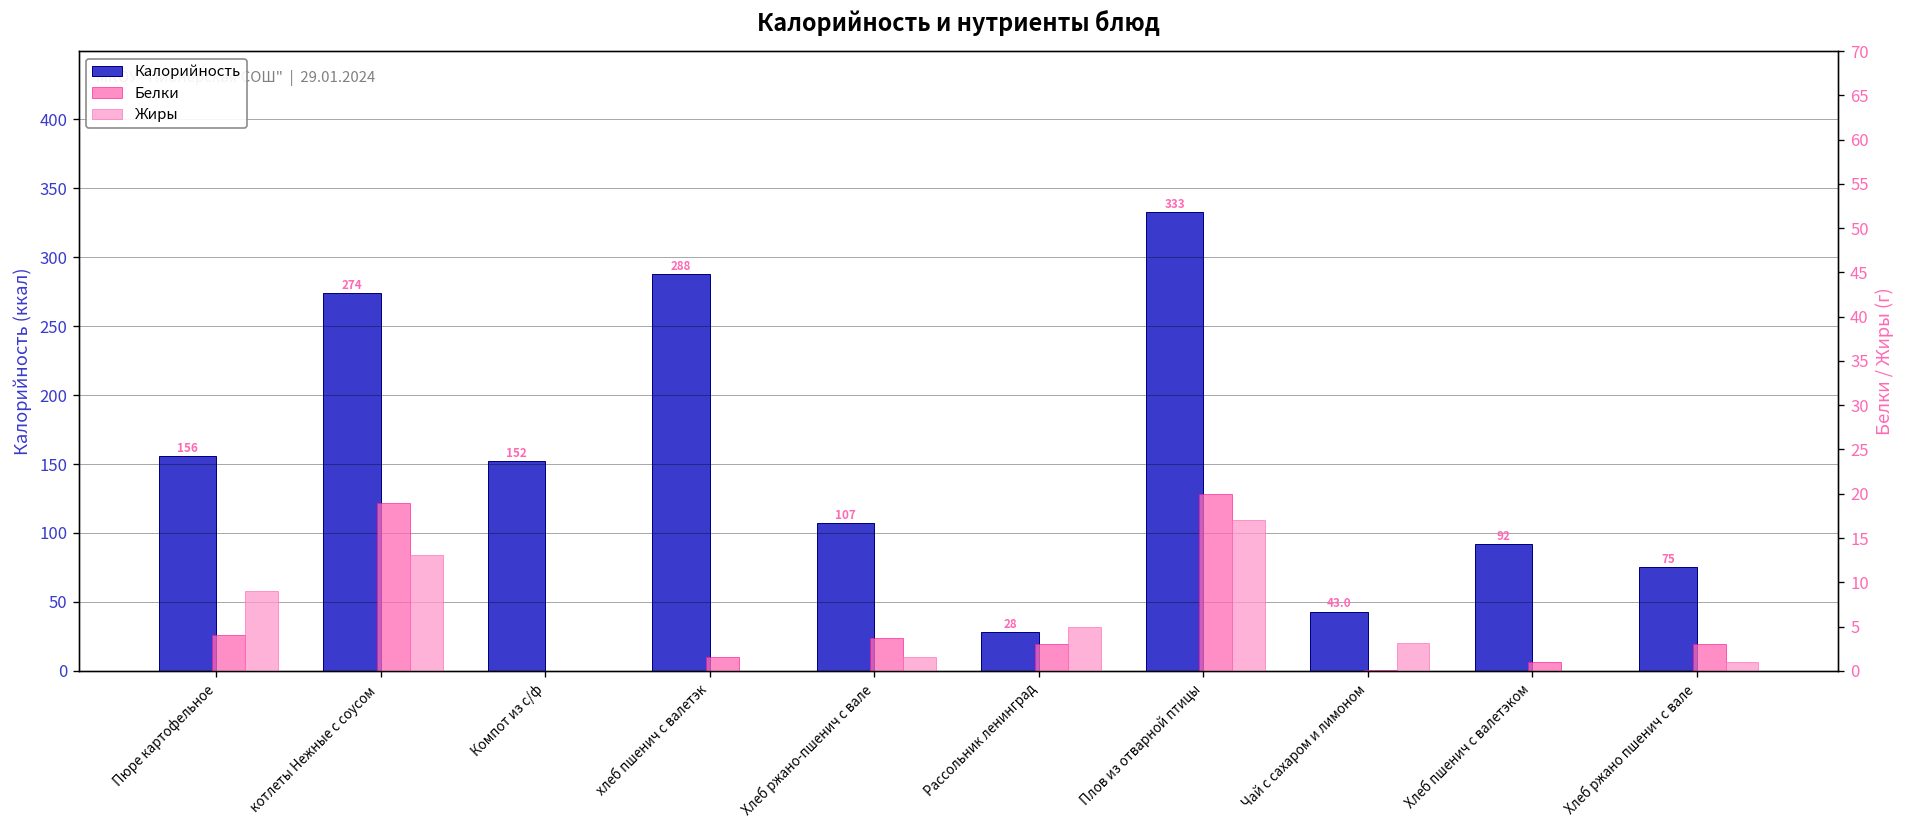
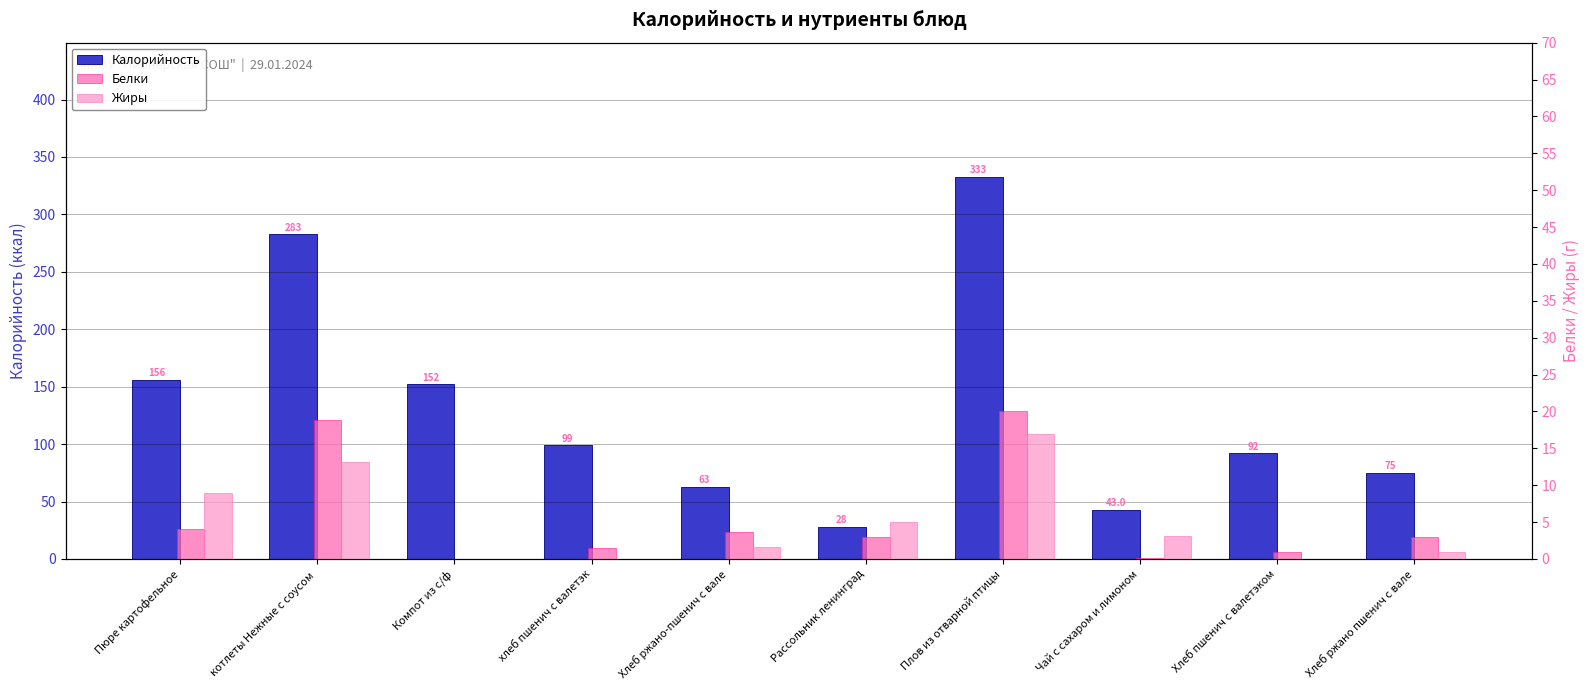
Калорийность, котлеты Нежные с соусом: 274 -> 283
Калорийность, хлеб пшенич с валетэк: 288 -> 99
Калорийность, Хлеб ржано-пшенич с вале: 107 -> 63
